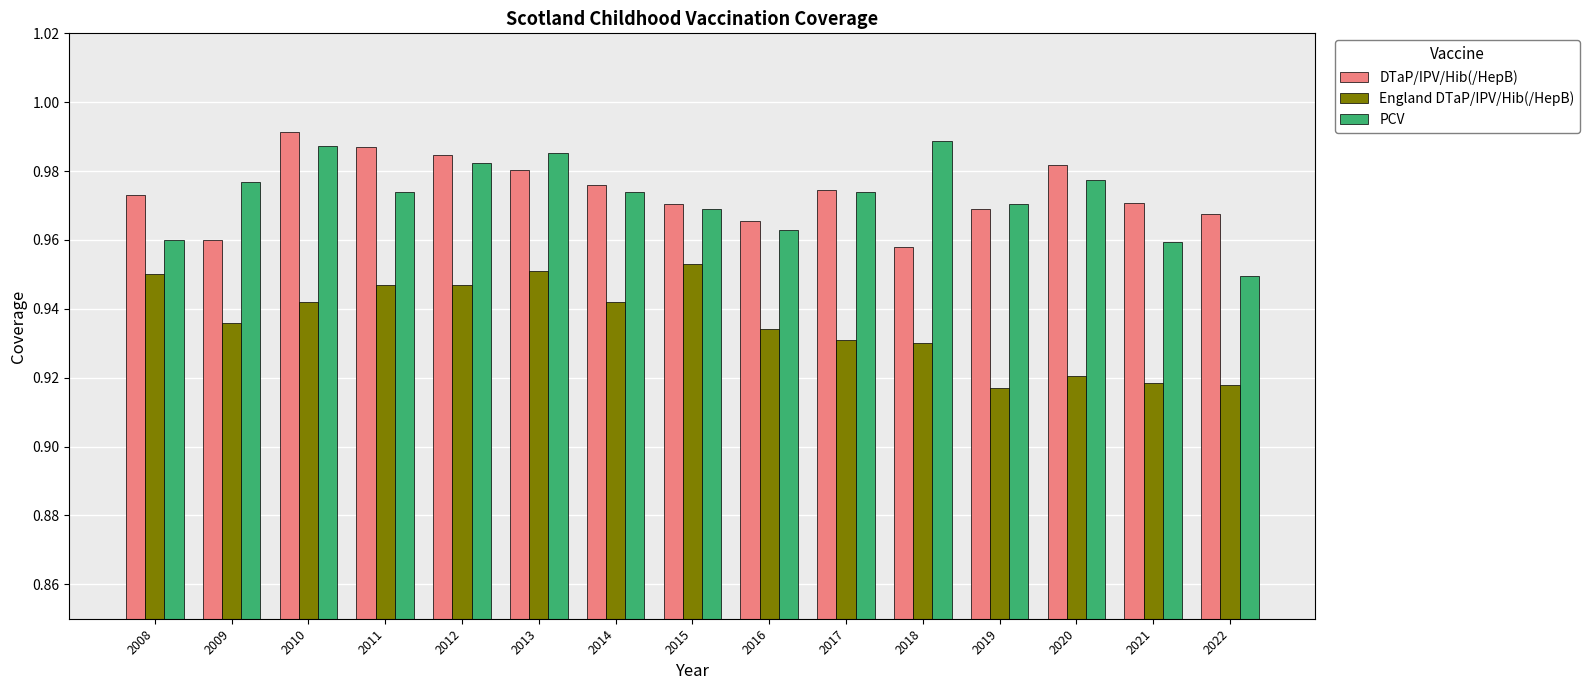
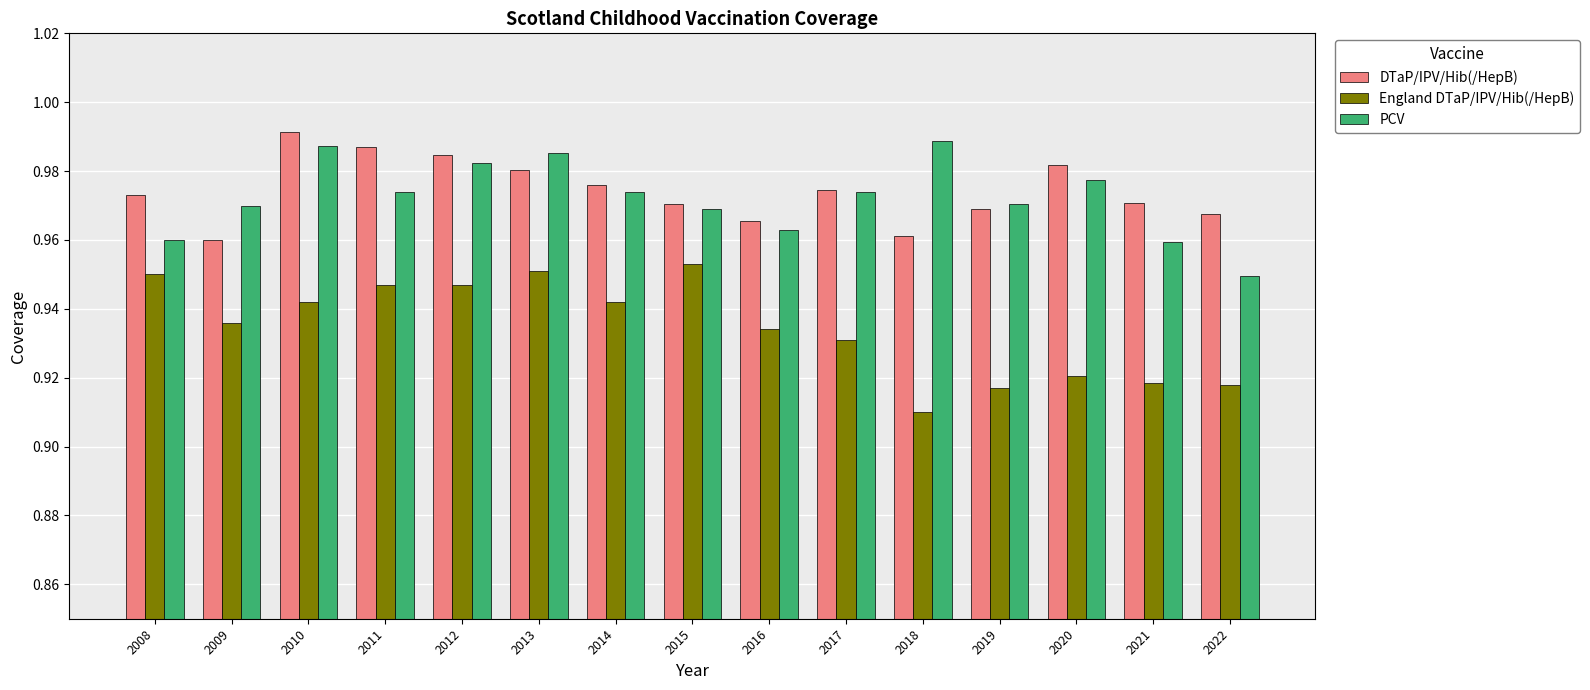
PCV, 2009: 0.977 -> 0.970
DTaP/IPV/Hib(/HepB), 2018: 0.958 -> 0.961
England DTaP/IPV/Hib(/HepB), 2018: 0.93 -> 0.91
